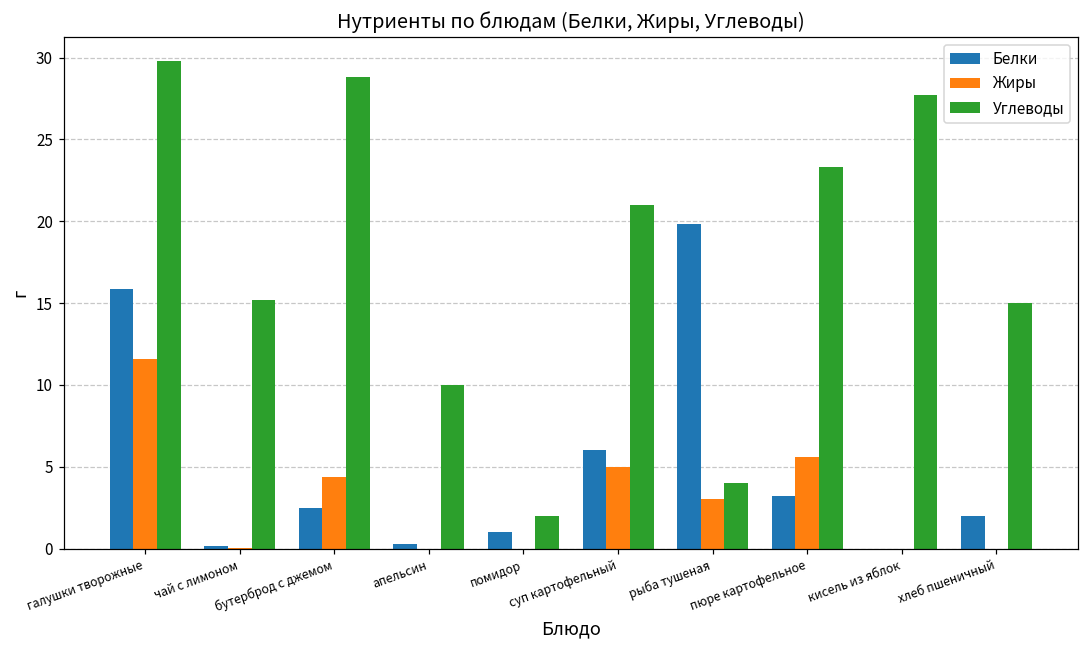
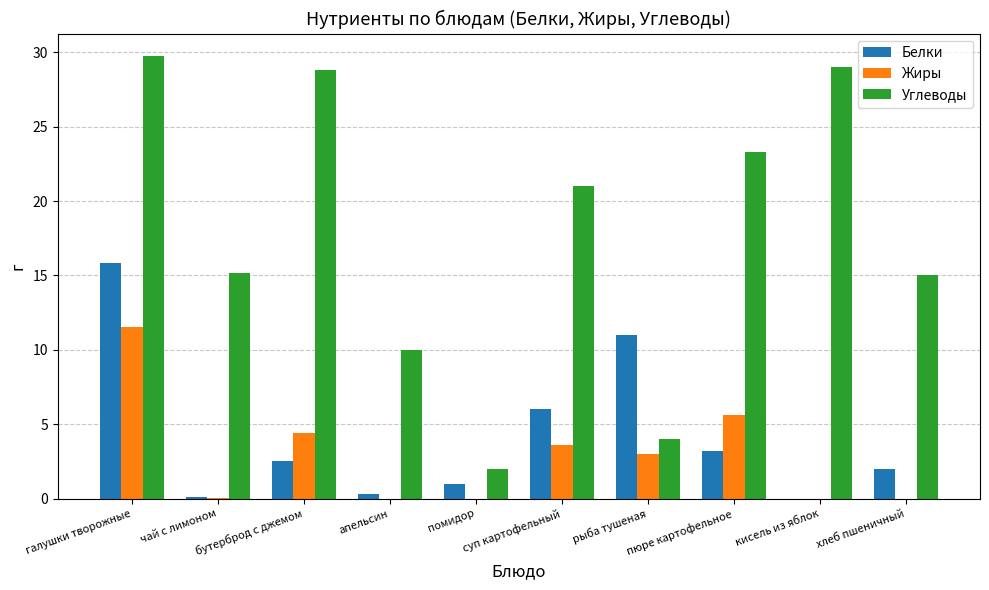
Жиры, суп картофельный: 5.0 -> 3.6
Белки, рыба тушеная: 19.8 -> 11.0
Углеводы, кисель из яблок: 27.7 -> 29.0
